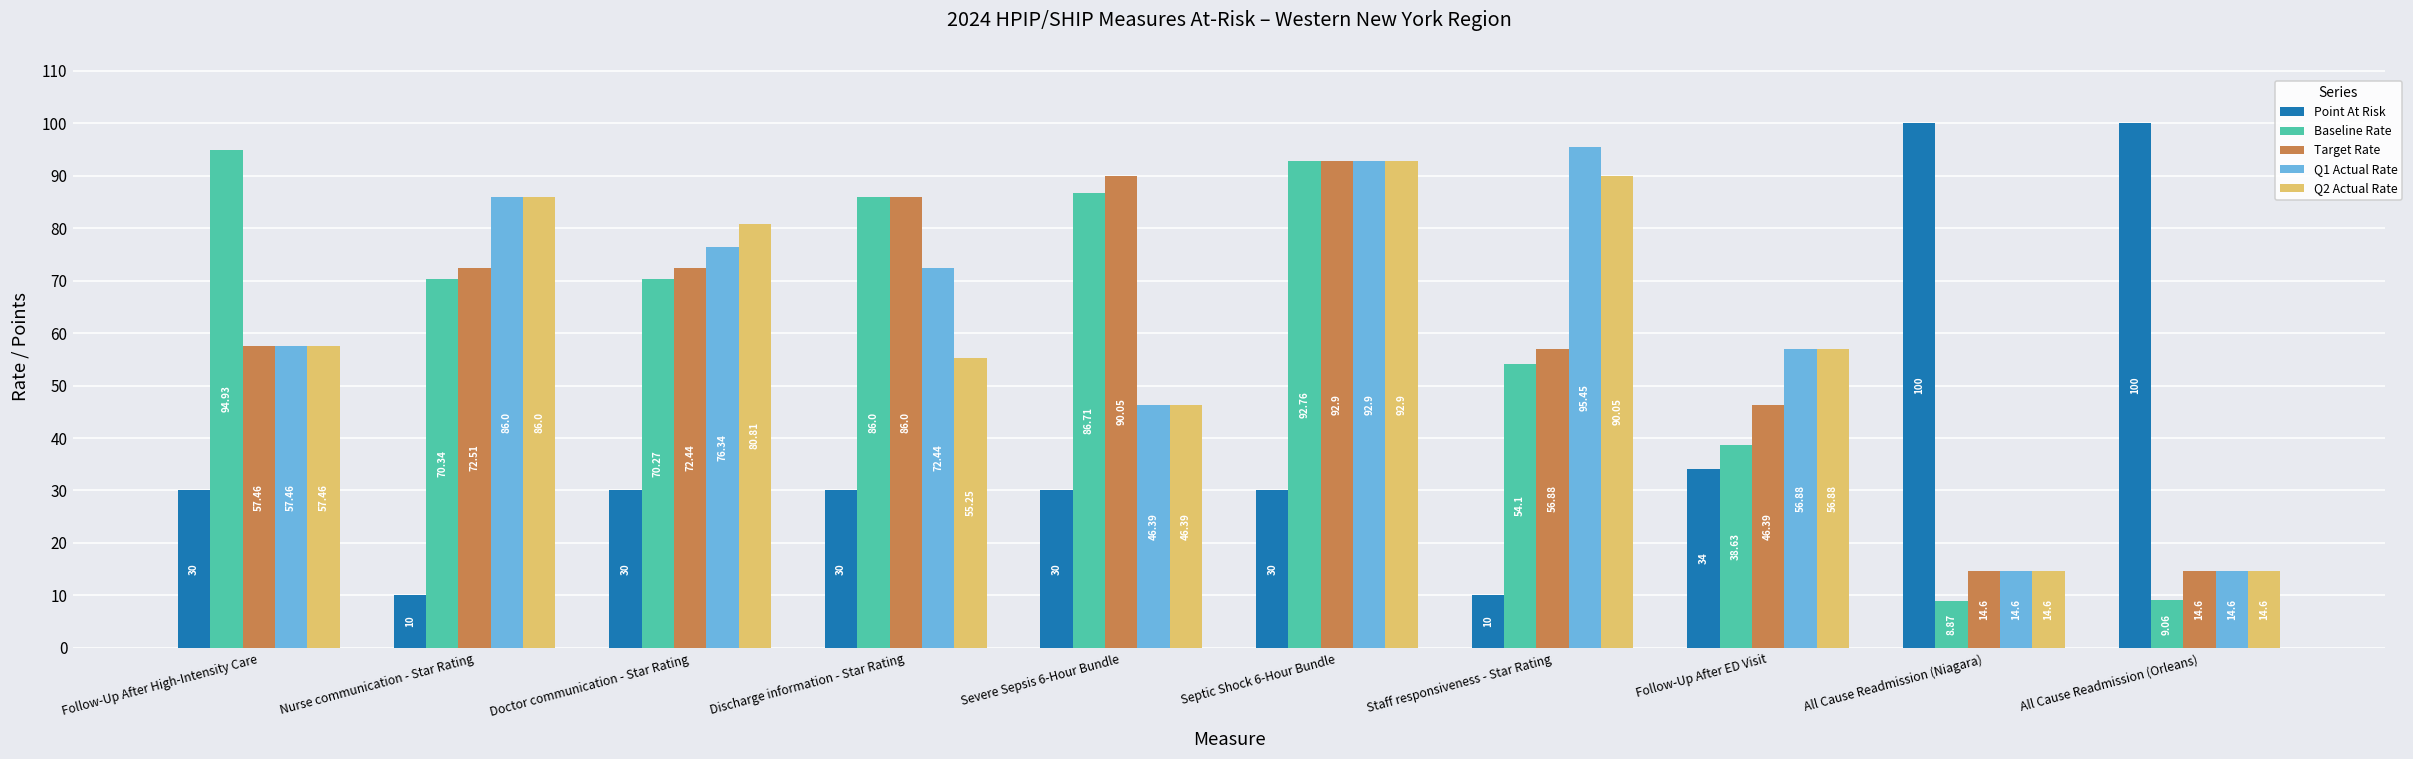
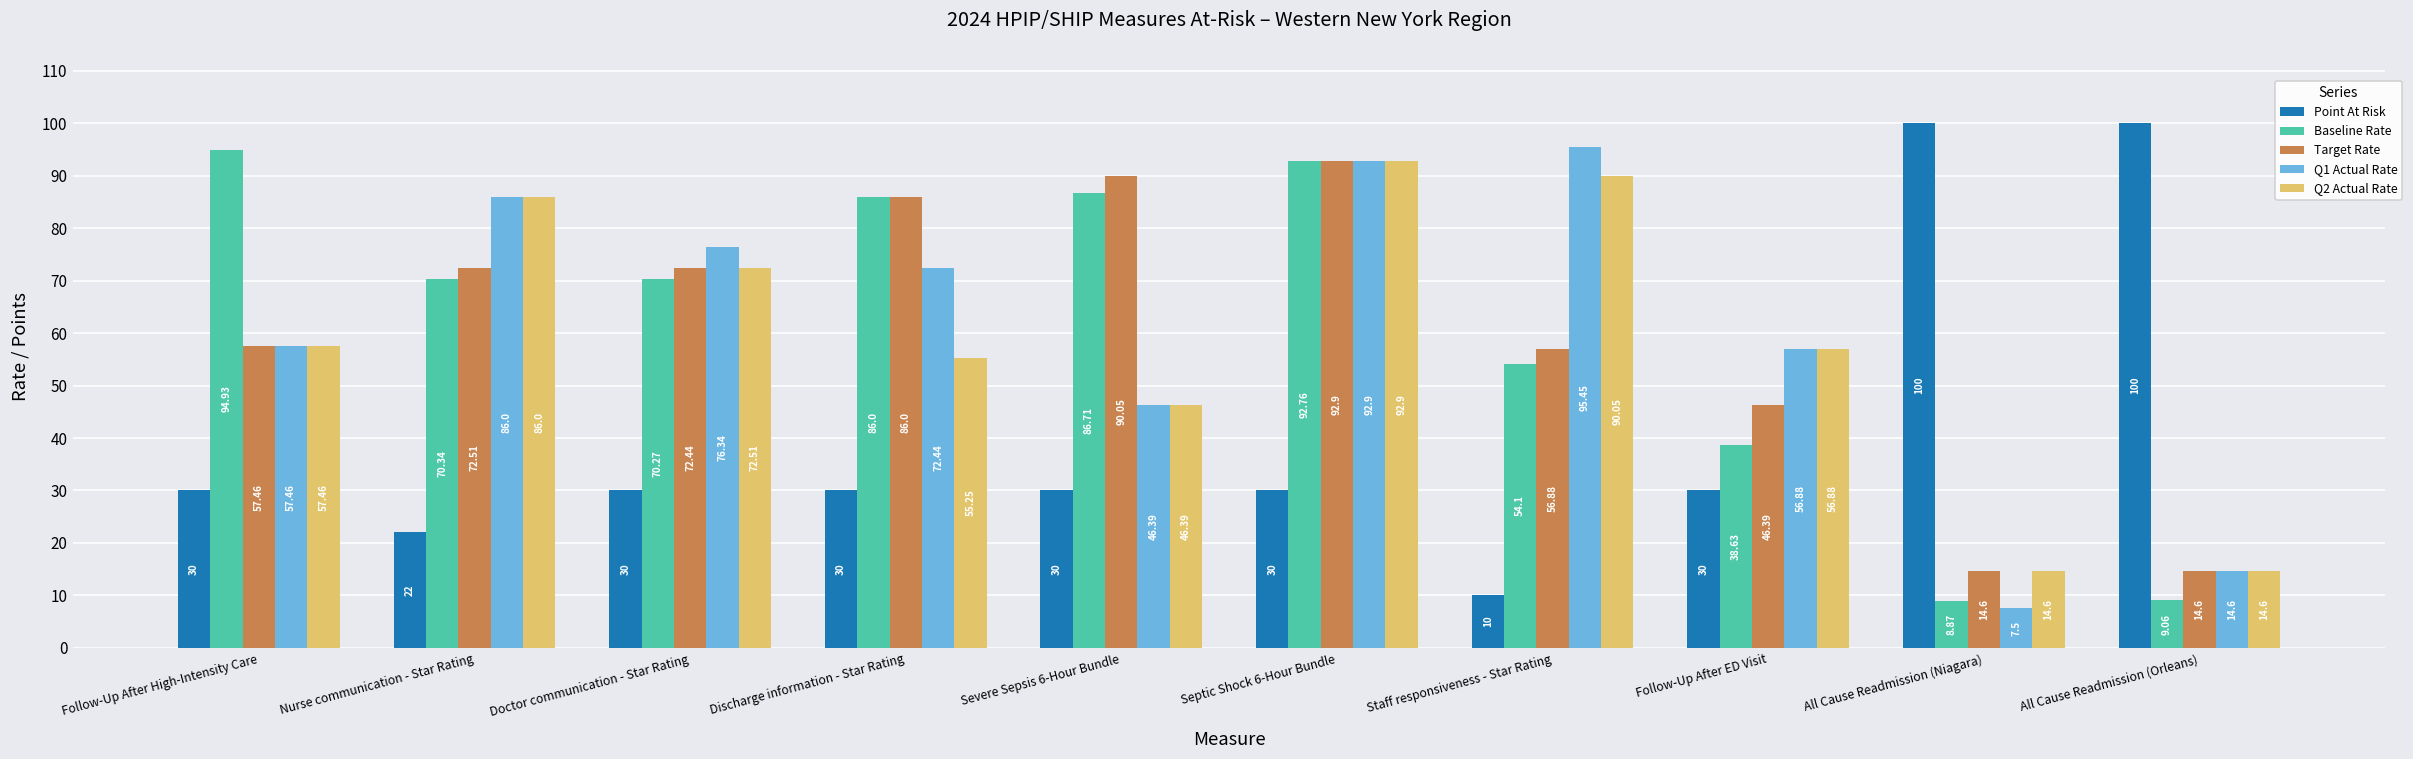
Point At Risk, Nurse communication - Star Rating: 10 -> 22
Q2 Actual Rate, Doctor communication - Star Rating: 80.81 -> 72.51
Point At Risk, Follow-Up After ED Visit: 34 -> 30
Q1 Actual Rate, All Cause Readmission (Niagara): 14.6 -> 7.5
